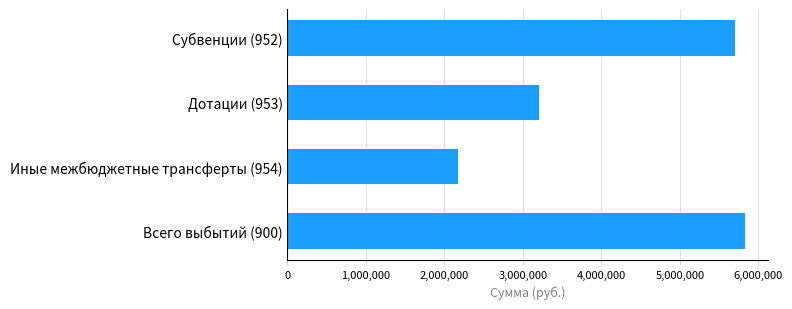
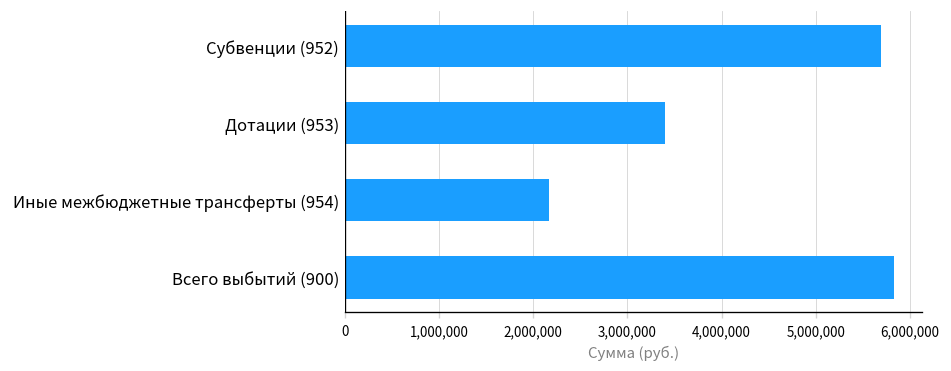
Дотации (953): 3,200,000 -> 3,400,000
